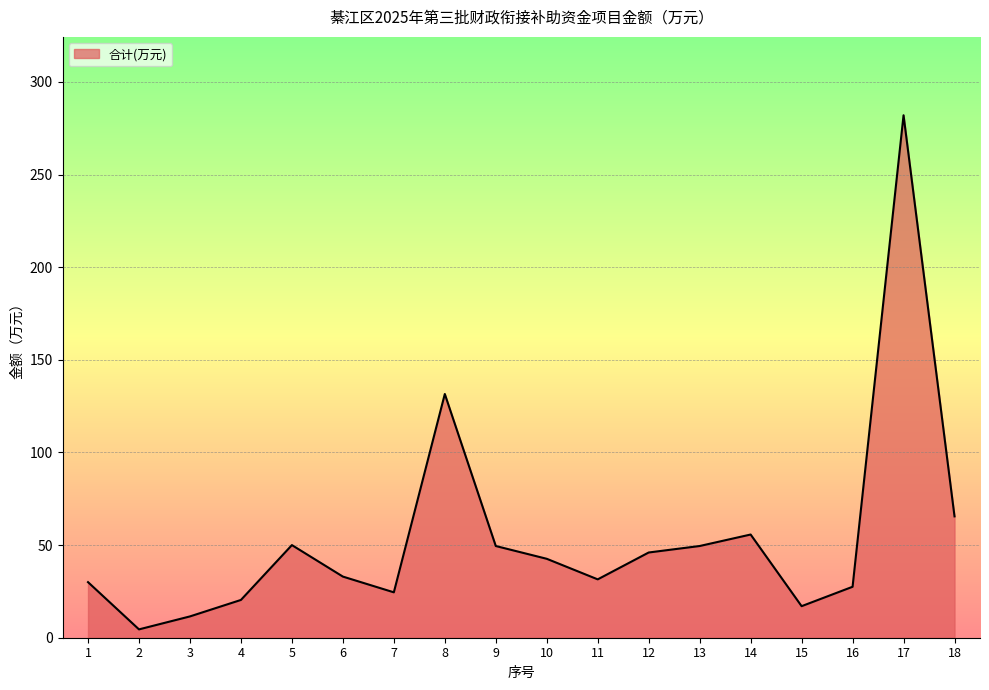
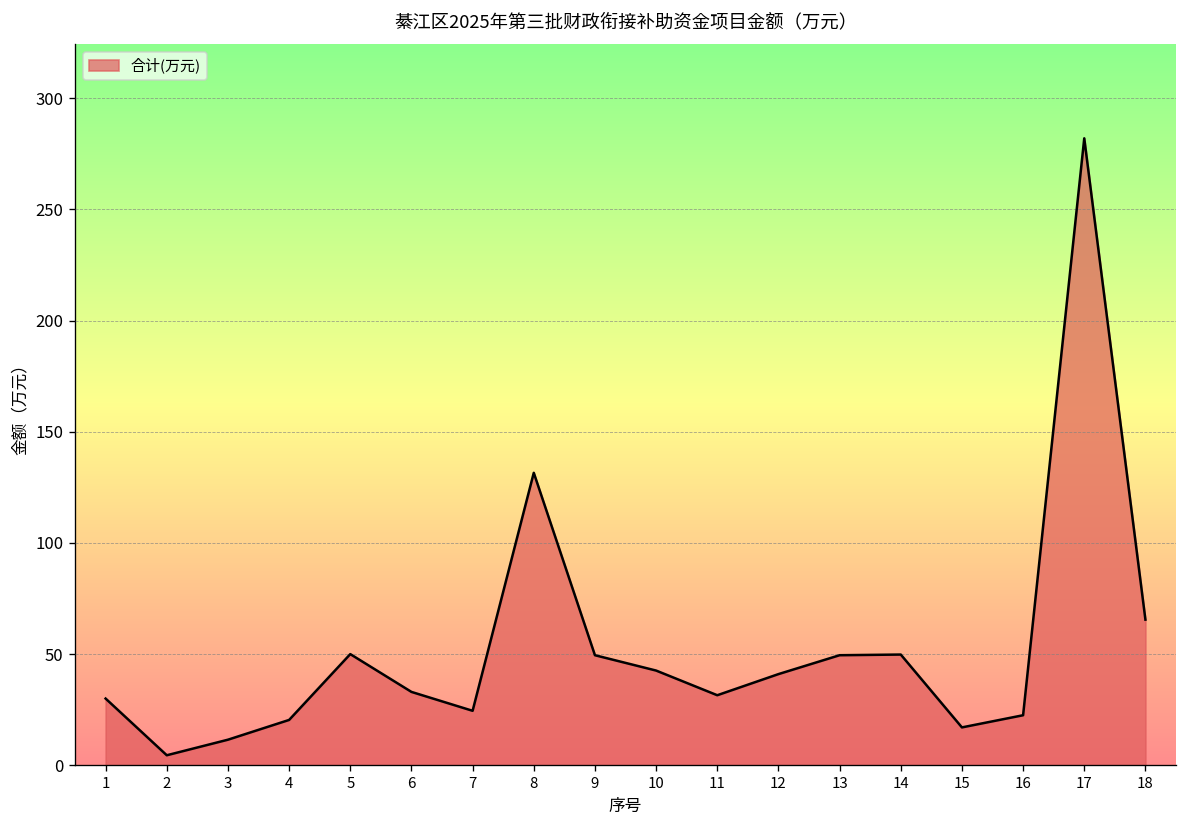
12: 46 -> 41
14: 56 -> 50
16: 28 -> 23
